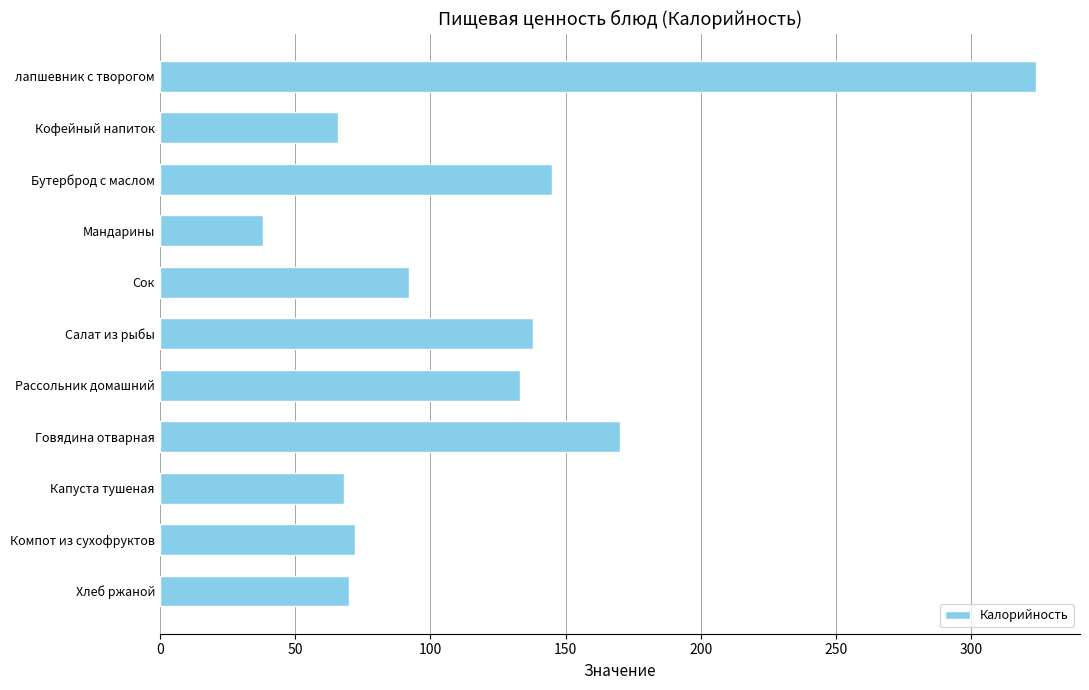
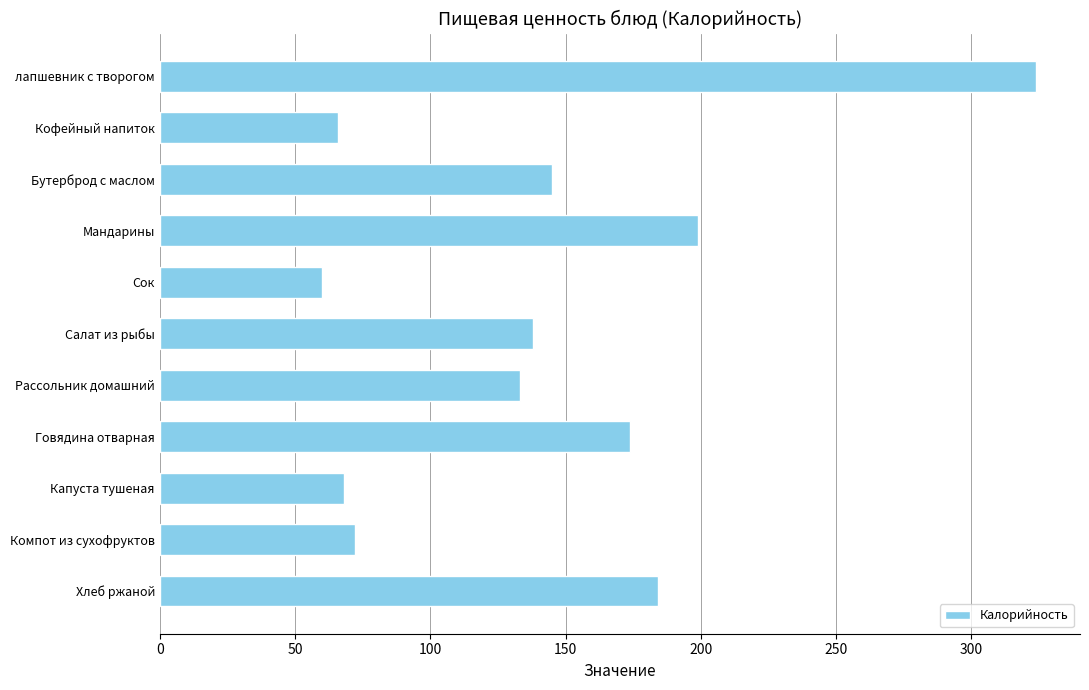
Мандарины: 38 -> 199
Сок: 92 -> 60
Говядина отварная: 170 -> 174
Хлеб ржаной: 70 -> 184
